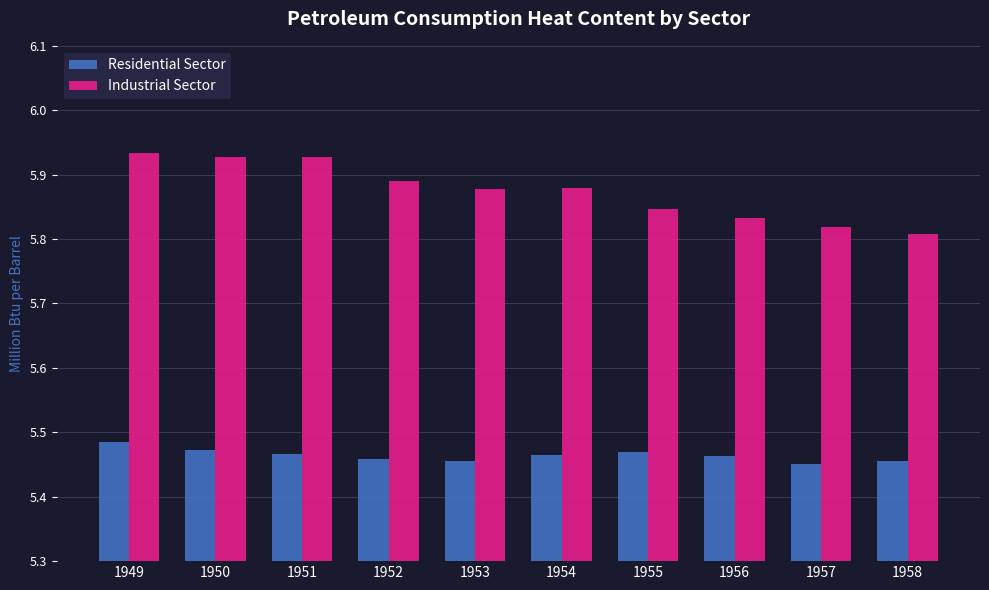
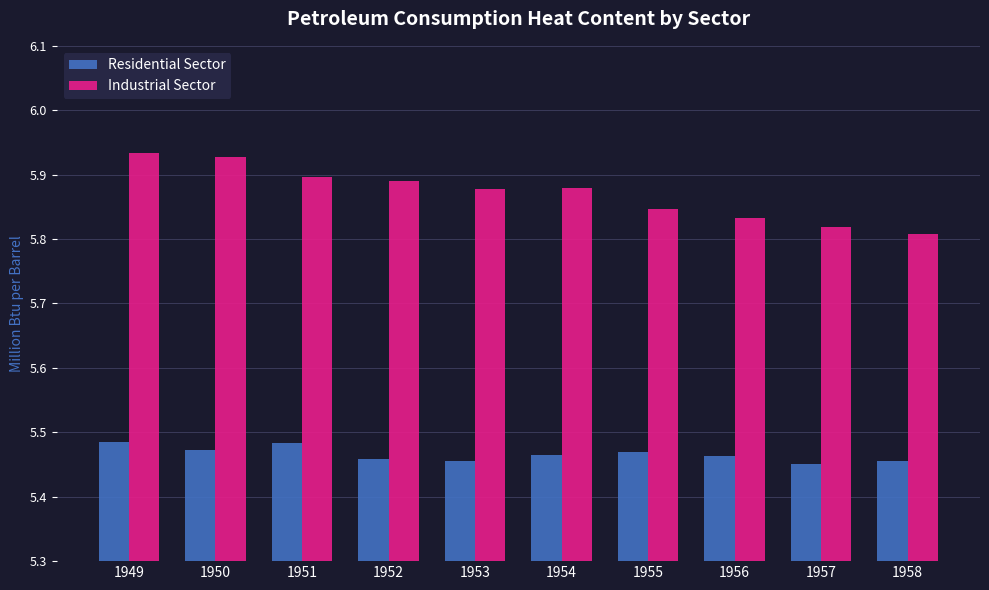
Residential Sector, 1951: 5.47 -> 5.48
Industrial Sector, 1951: 5.93 -> 5.90
